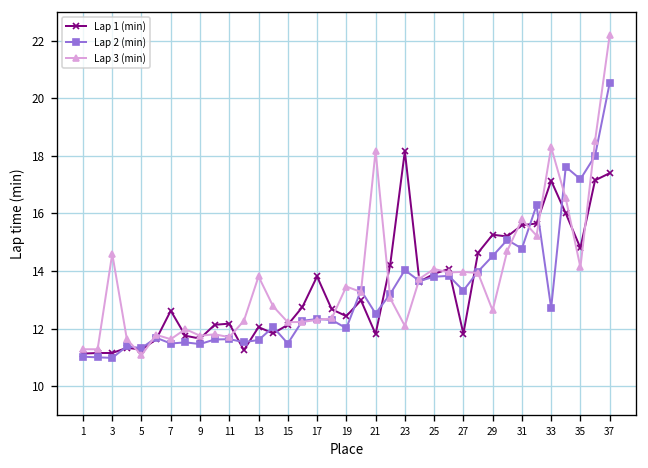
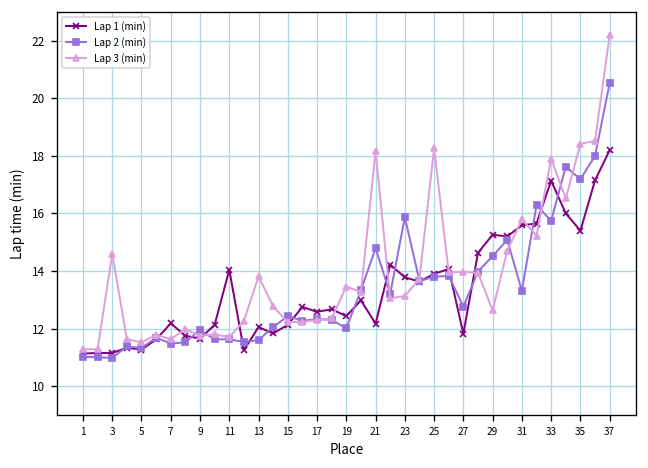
Lap 3 (min), 5: 11.1 -> 11.5
Lap 1 (min), 7: 12.6 -> 12.2
Lap 2 (min), 9: 11.5 -> 12.0
Lap 1 (min), 11: 12.2 -> 14.0
Lap 2 (min), 15: 11.5 -> 12.4
Lap 1 (min), 17: 13.8 -> 12.6
Lap 1 (min), 21: 11.8 -> 12.2
Lap 2 (min), 21: 12.5 -> 14.8
Lap 1 (min), 23: 18.2 -> 13.8
Lap 2 (min), 23: 14.0 -> 15.9
Lap 3 (min), 23: 12.1 -> 13.1
Lap 3 (min), 25: 14.1 -> 18.3
Lap 2 (min), 27: 13.3 -> 12.8
Lap 2 (min), 31: 14.8 -> 13.3
Lap 2 (min), 33: 12.7 -> 15.8
Lap 3 (min), 33: 18.3 -> 17.9
Lap 1 (min), 35: 14.8 -> 15.4
Lap 3 (min), 35: 14.1 -> 18.4
Lap 1 (min), 37: 17.4 -> 18.2
